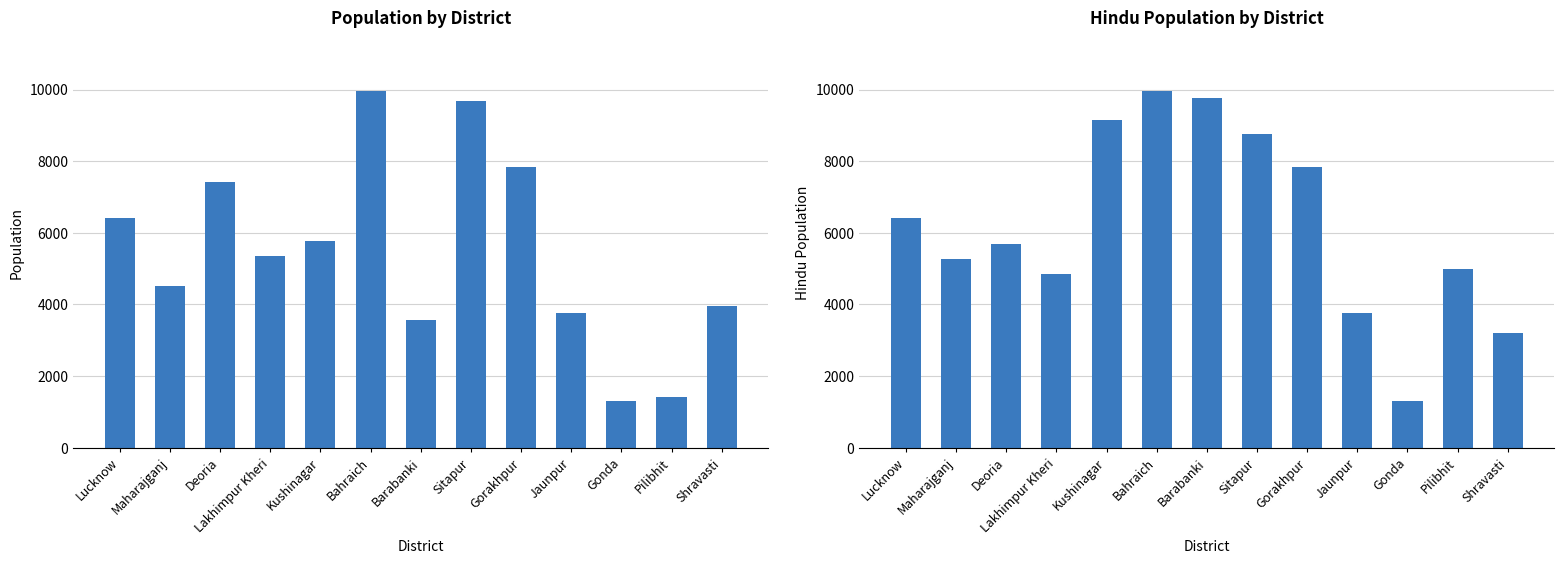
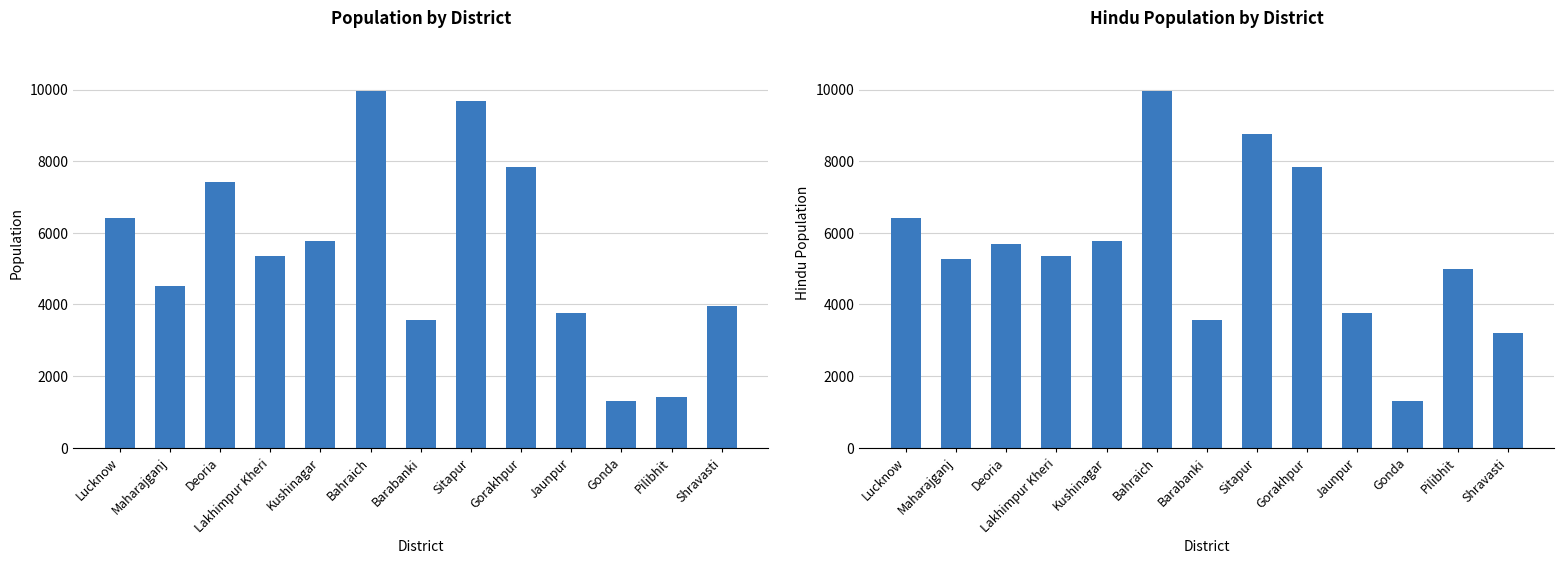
Hindu Population by District, Lakhimpur Kheri: 4800 -> 5300
Hindu Population by District, Kushinagar: 9100 -> 5800
Hindu Population by District, Barabanki: 9800 -> 3600
